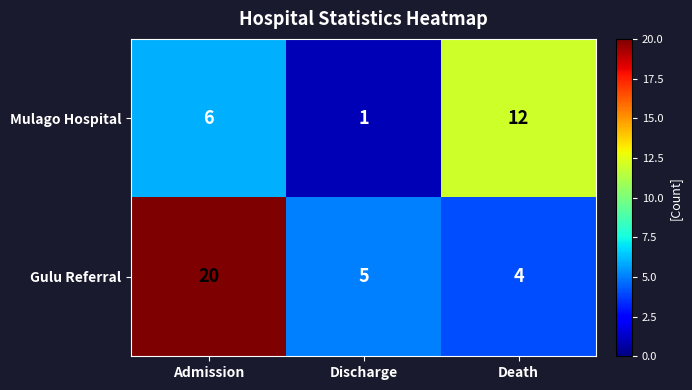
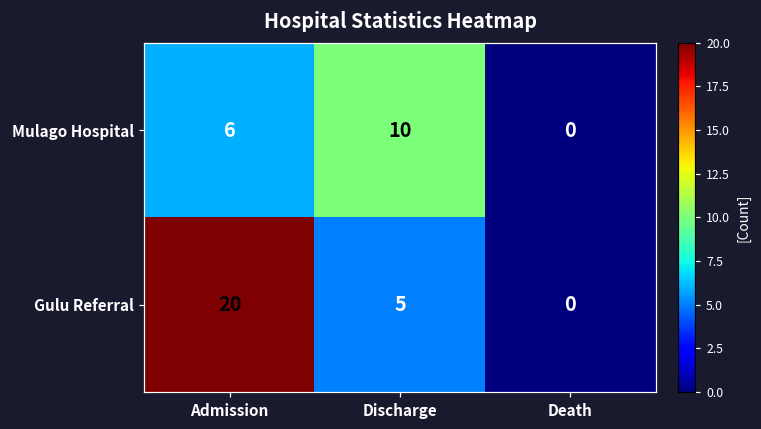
Mulago Hospital, Discharge: 1 -> 10
Mulago Hospital, Death: 12 -> 0
Gulu Referral, Death: 4 -> 0
